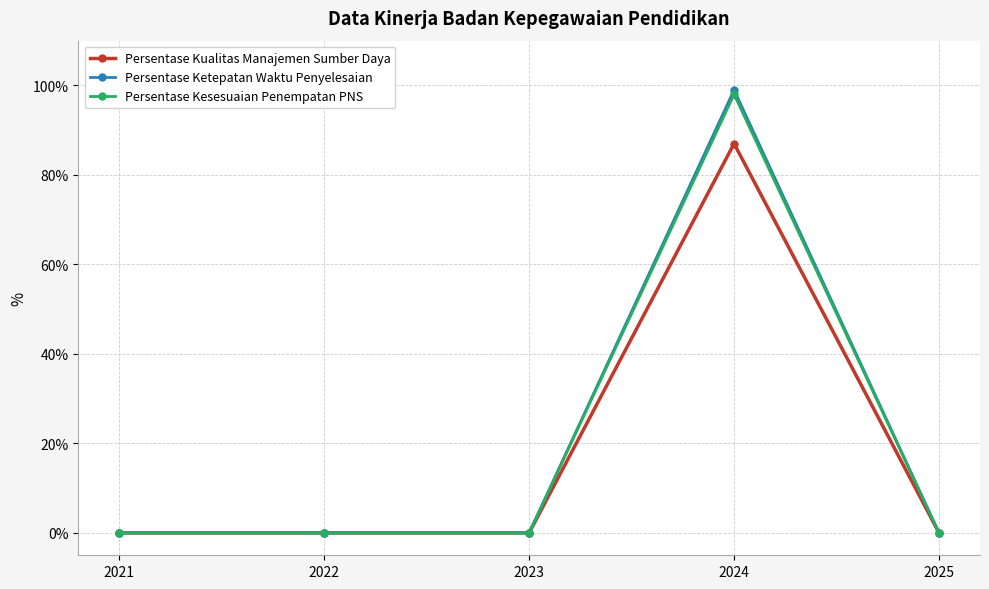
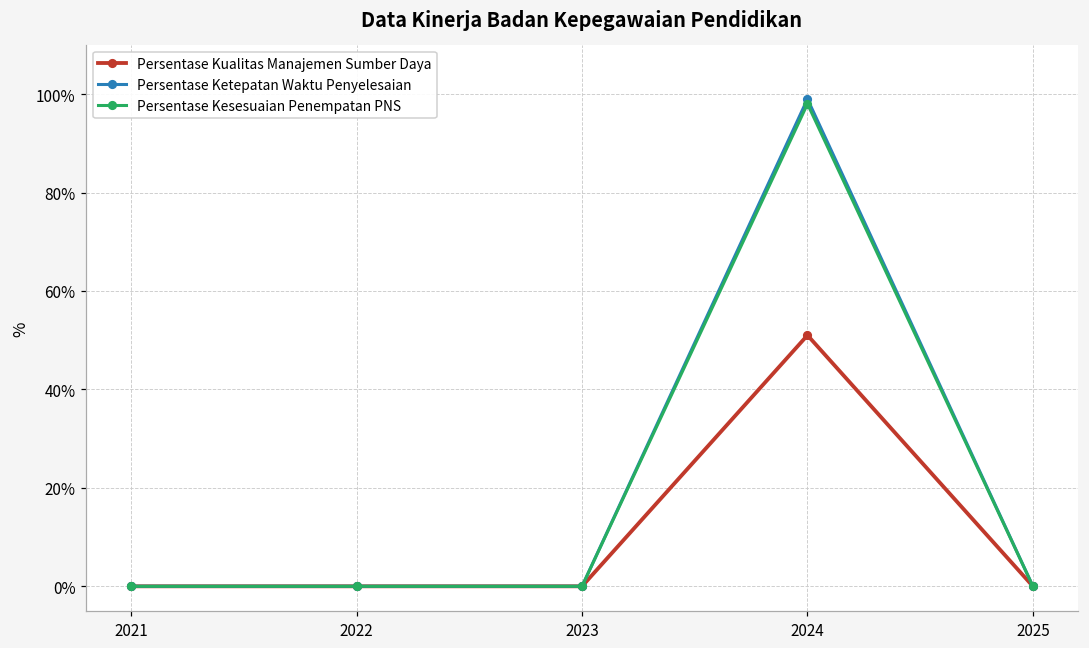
Persentase Kualitas Manajemen Sumber Daya, 2024: 87% -> 51%
